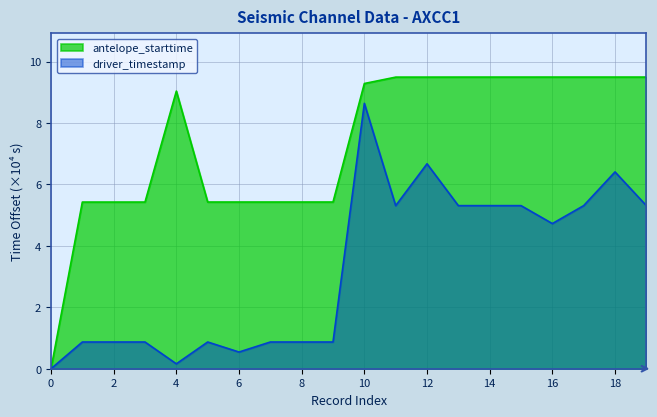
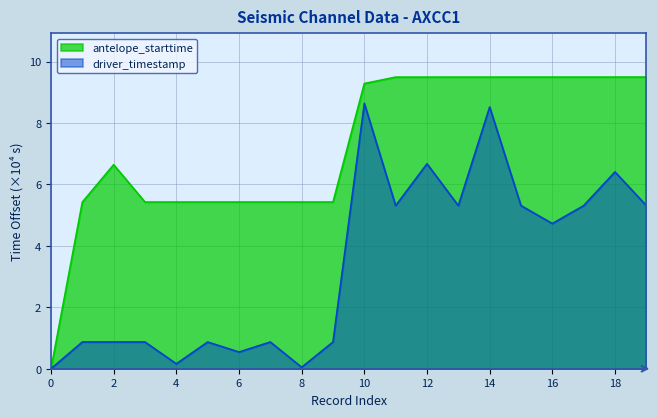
antelope_starttime, 2: 5.4 -> 6.6
antelope_starttime, 4: 9.0 -> 5.4
driver_timestamp, 8: 0.9 -> 0.0
driver_timestamp, 14: 5.3 -> 8.5
